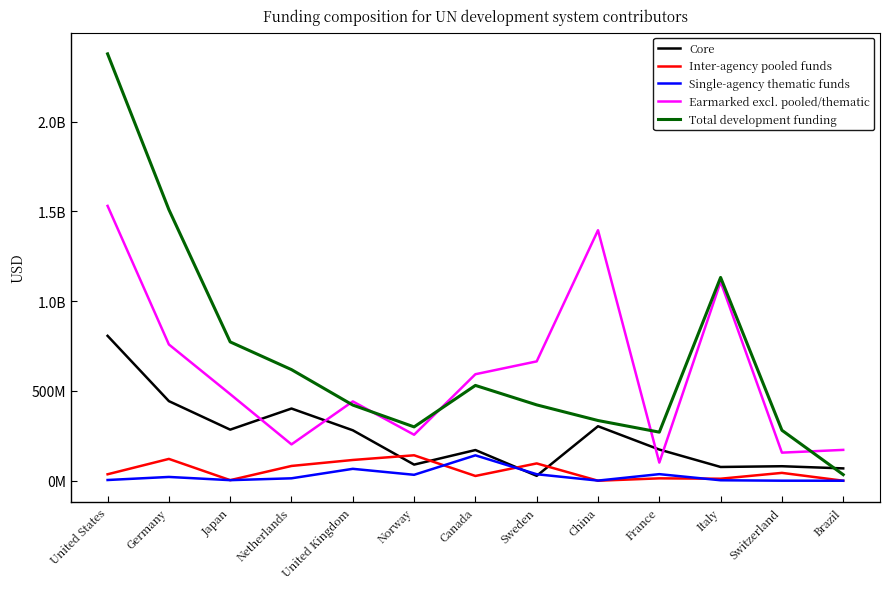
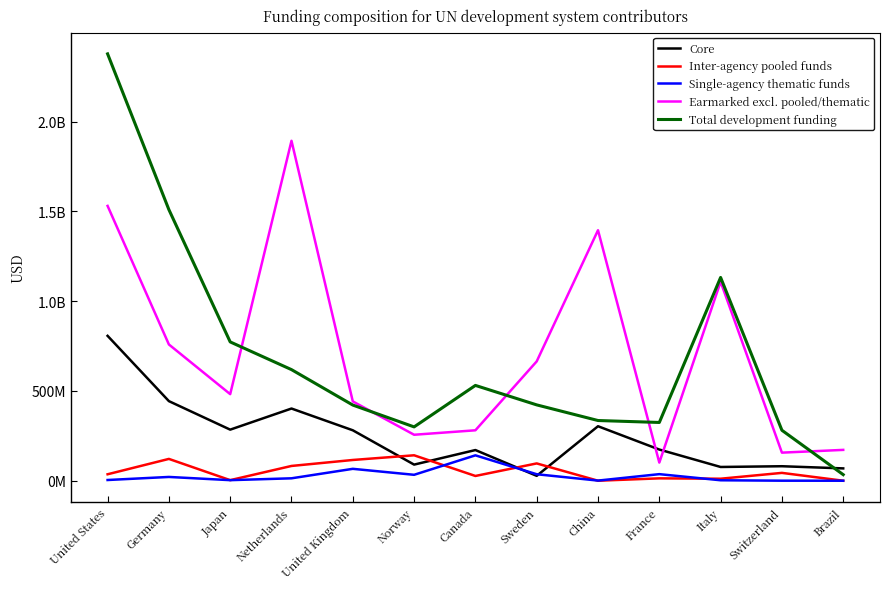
Earmarked excl. pooled/thematic, Netherlands: 200000000 -> 1890000000
Earmarked excl. pooled/thematic, Canada: 590000000 -> 280000000
Total development funding, France: 270000000 -> 320000000
